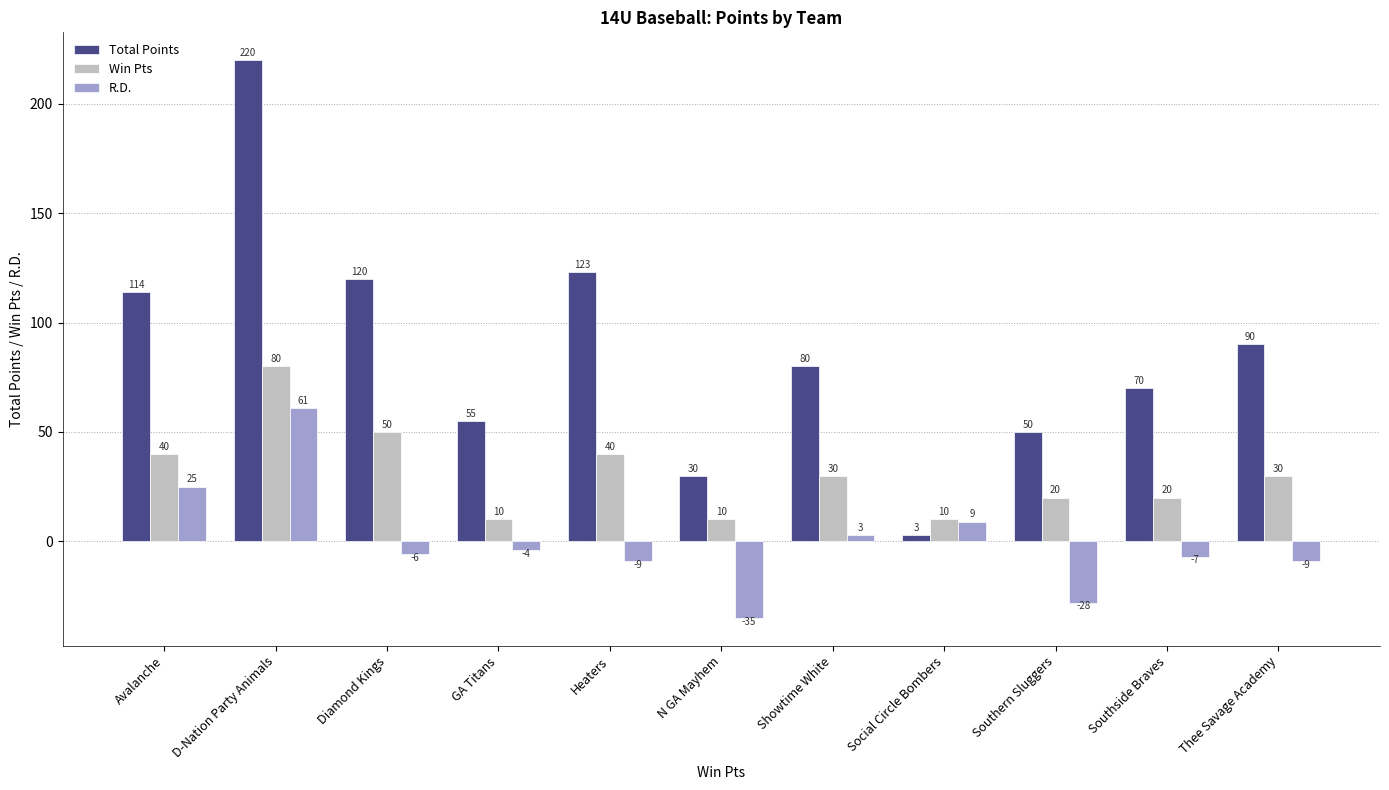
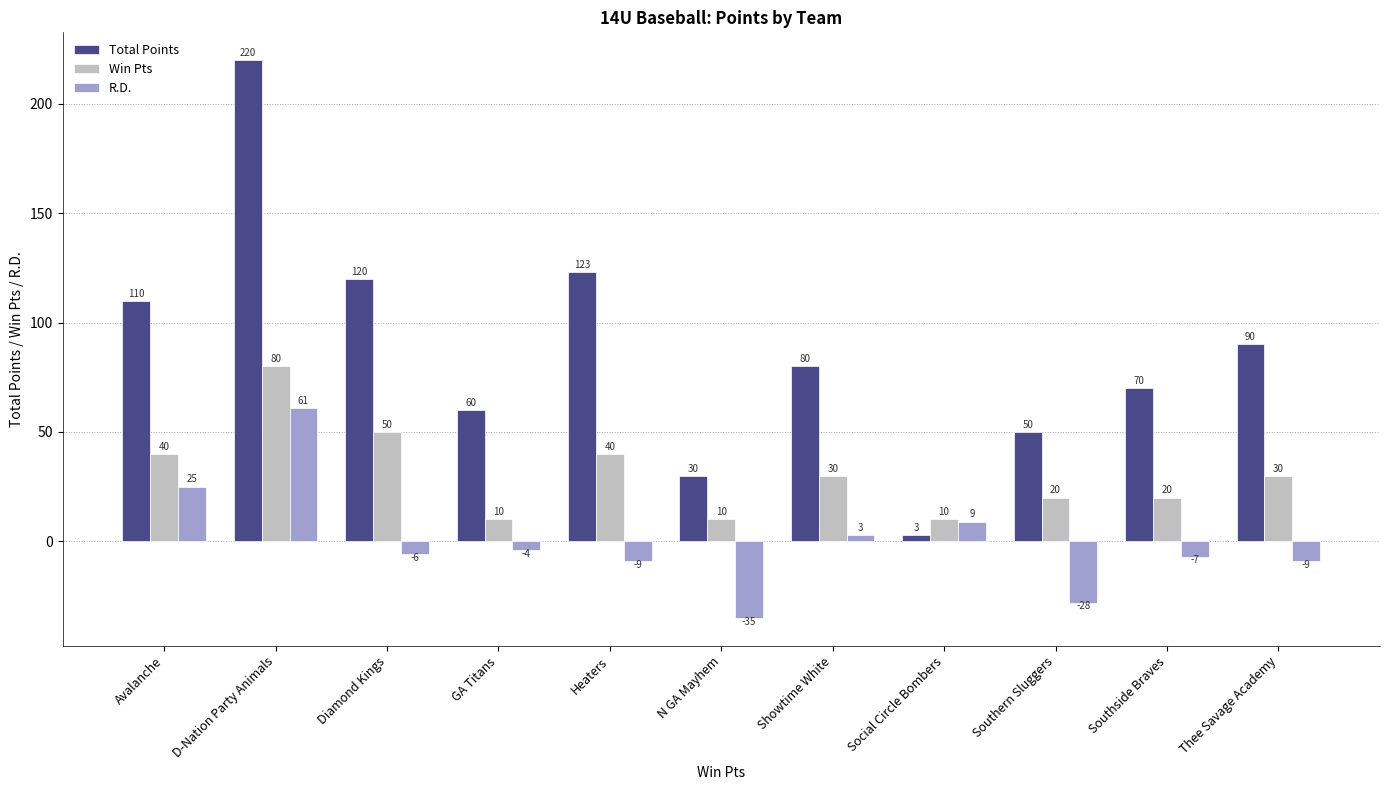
Total Points, Avalanche: 114 -> 110
Total Points, GA Titans: 55 -> 60
